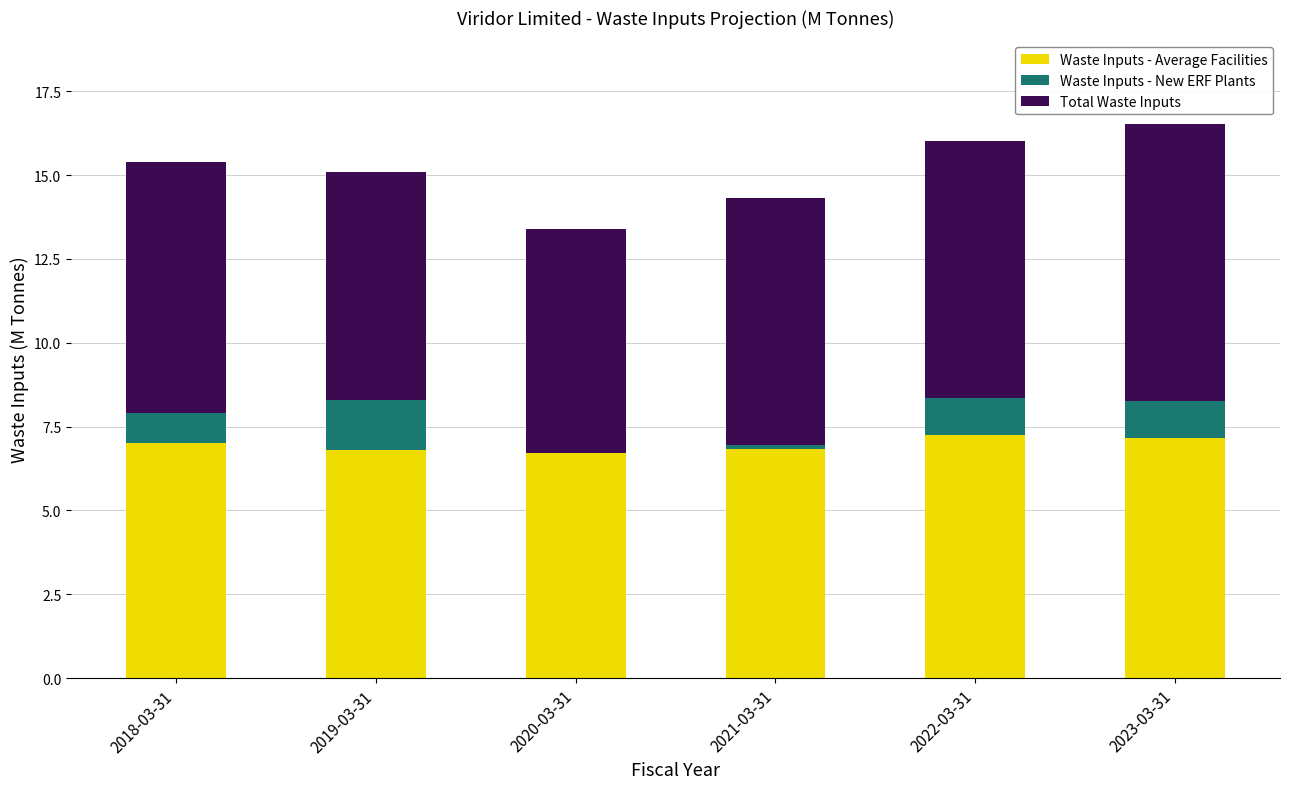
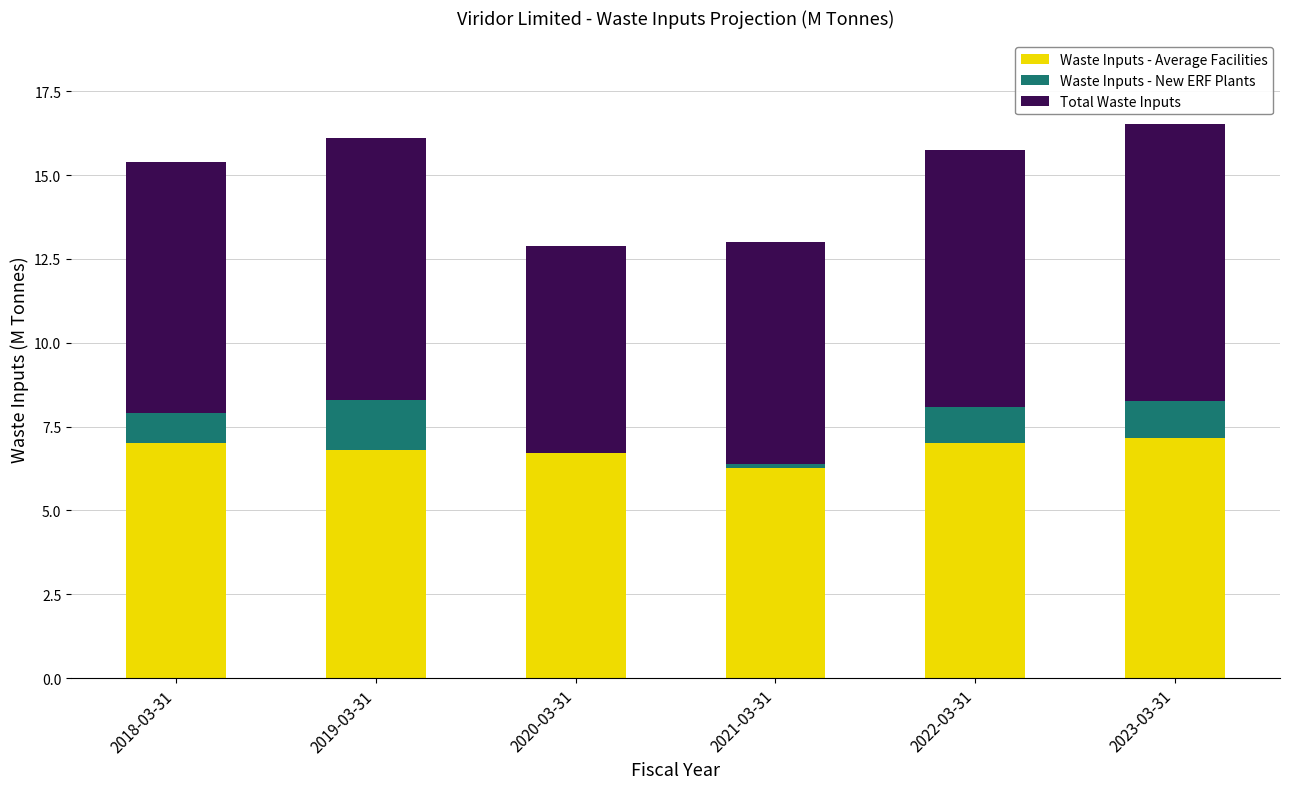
Total Waste Inputs, 2019-03-31: 6.8 -> 7.8
Total Waste Inputs, 2020-03-31: 6.7 -> 6.2
Waste Inputs - Average Facilities, 2021-03-31: 6.8 -> 6.3
Total Waste Inputs, 2021-03-31: 7.4 -> 6.6
Waste Inputs - Average Facilities, 2022-03-31: 7.3 -> 7.0
